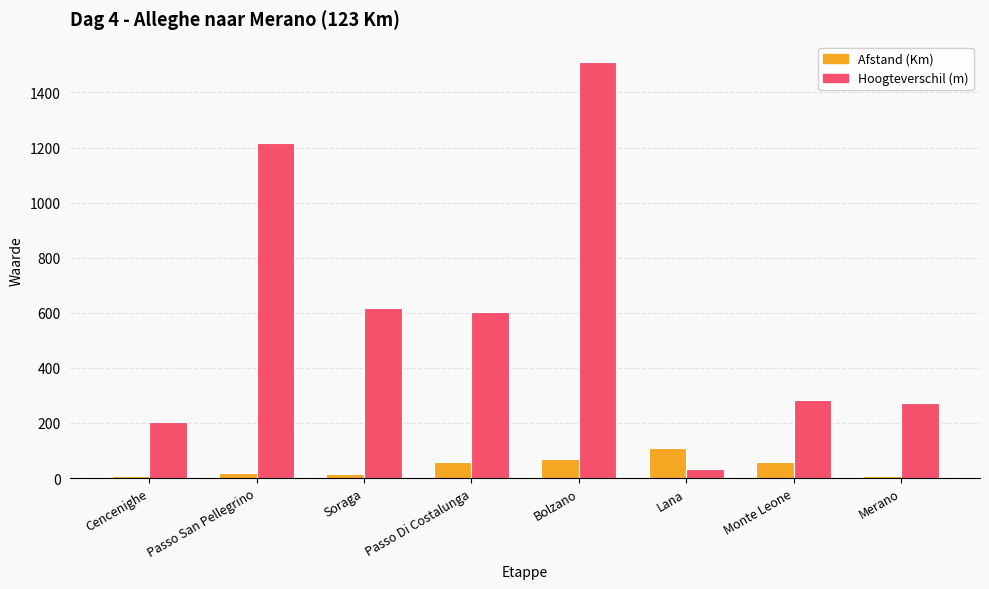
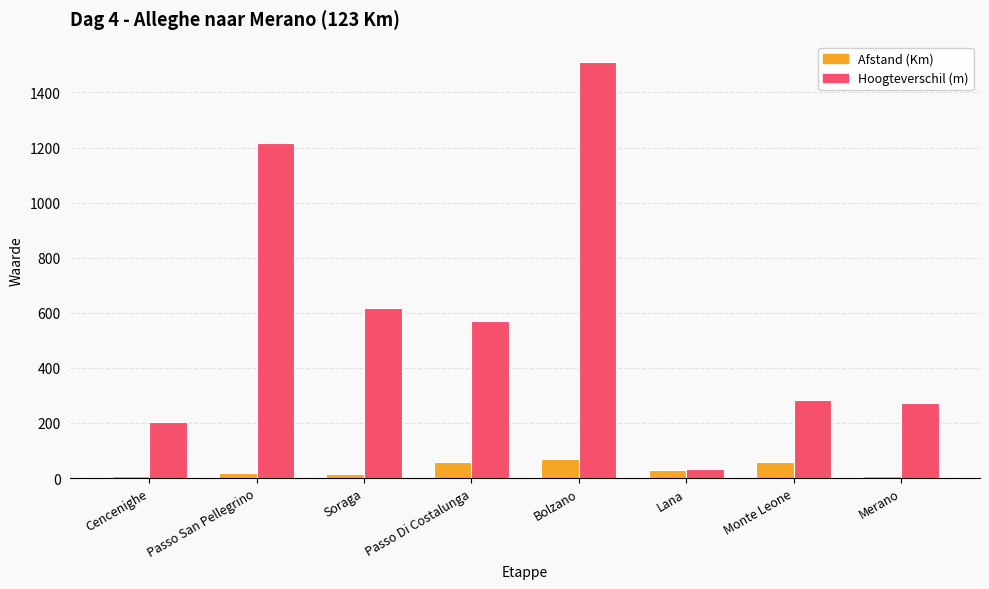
Hoogteverschil (m), Passo Di Costalunga: 600 -> 570
Afstand (Km), Lana: 110 -> 30
